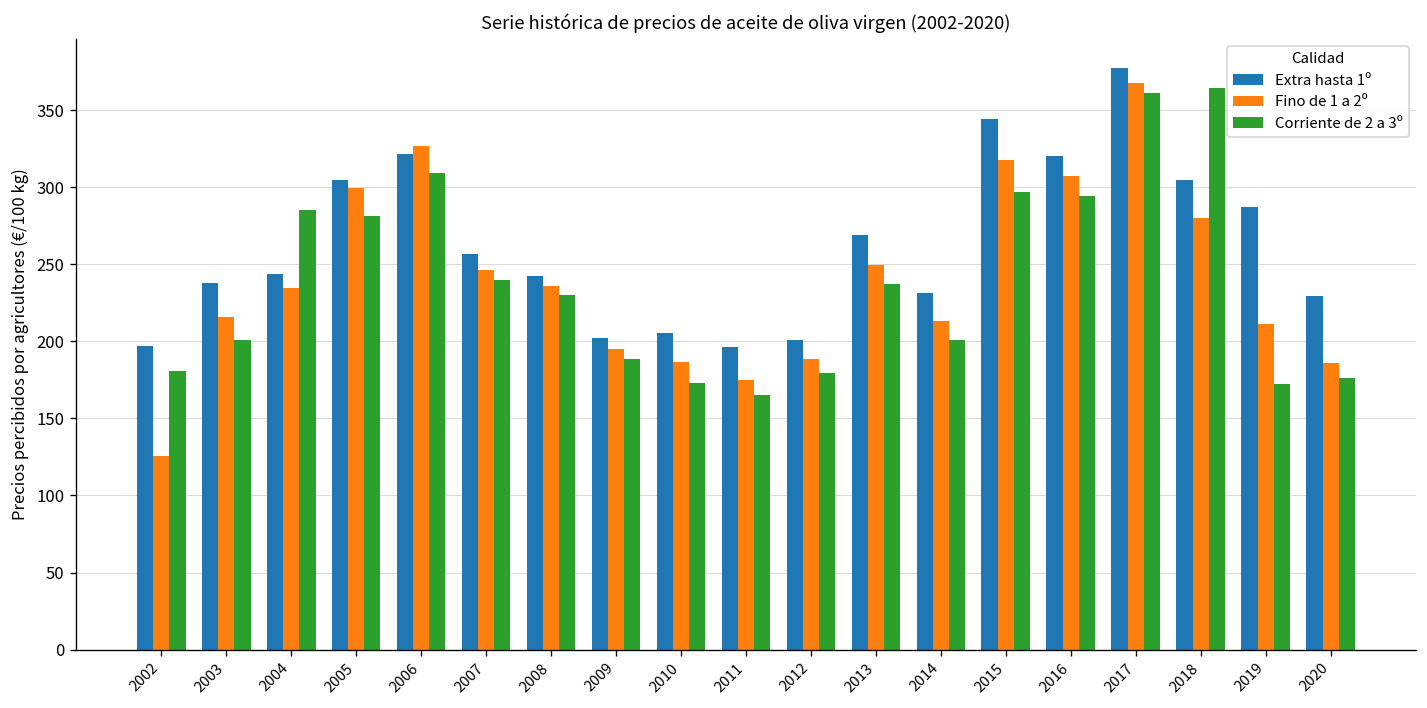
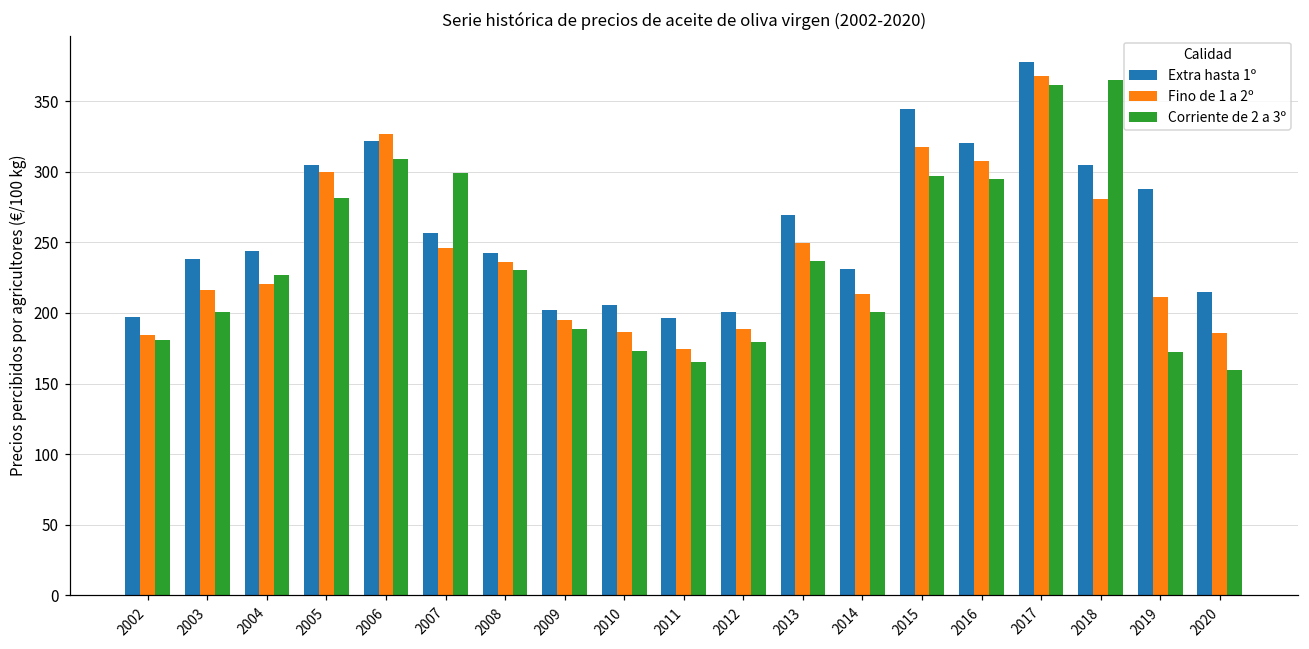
Fino de 1 a 2º, 2002: 126 -> 185
Fino de 1 a 2º, 2004: 235 -> 220
Corriente de 2 a 3º, 2004: 286 -> 227
Corriente de 2 a 3º, 2007: 240 -> 299
Extra hasta 1º, 2020: 229 -> 215
Corriente de 2 a 3º, 2020: 176 -> 159
